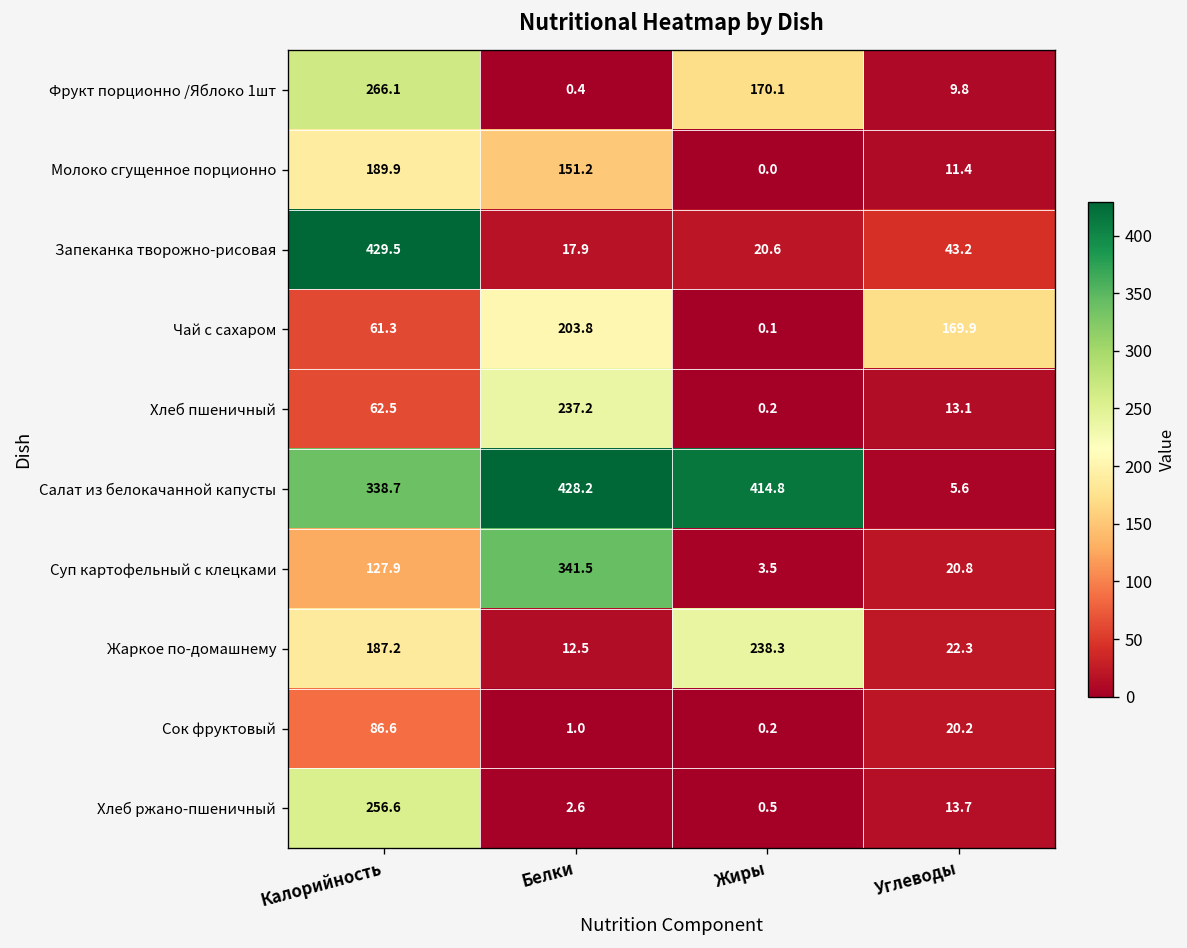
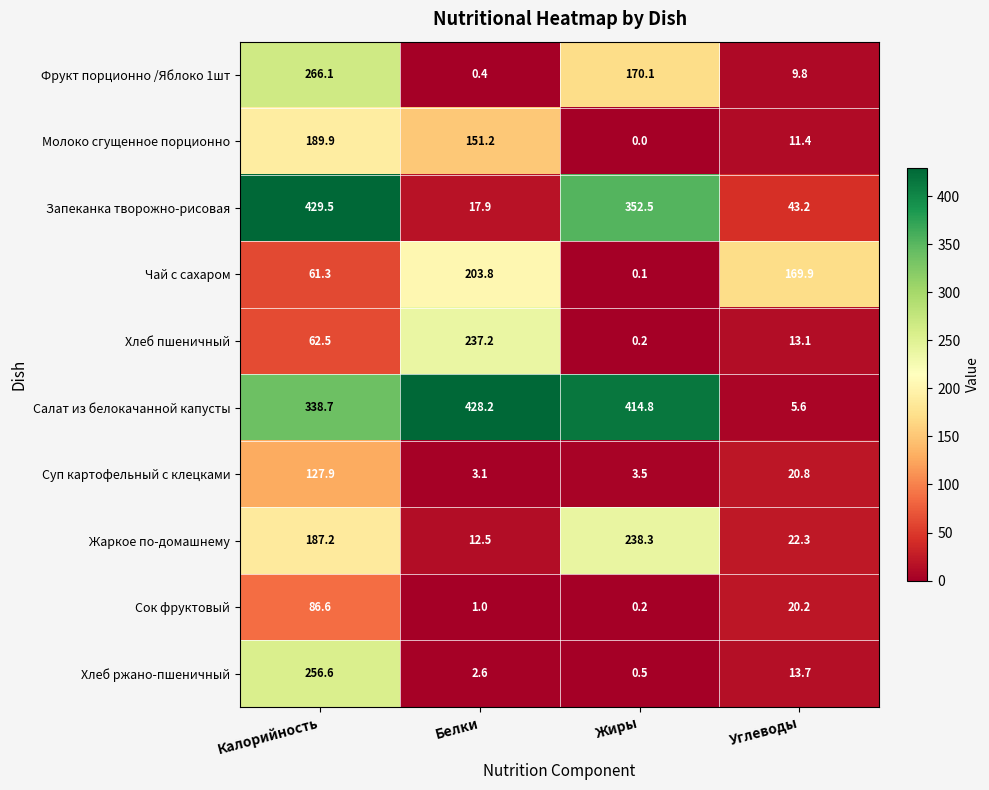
Запеканка творожно-рисовая, Жиры: 20.6 -> 352.5
Суп картофельный с клецками, Белки: 341.5 -> 3.1
